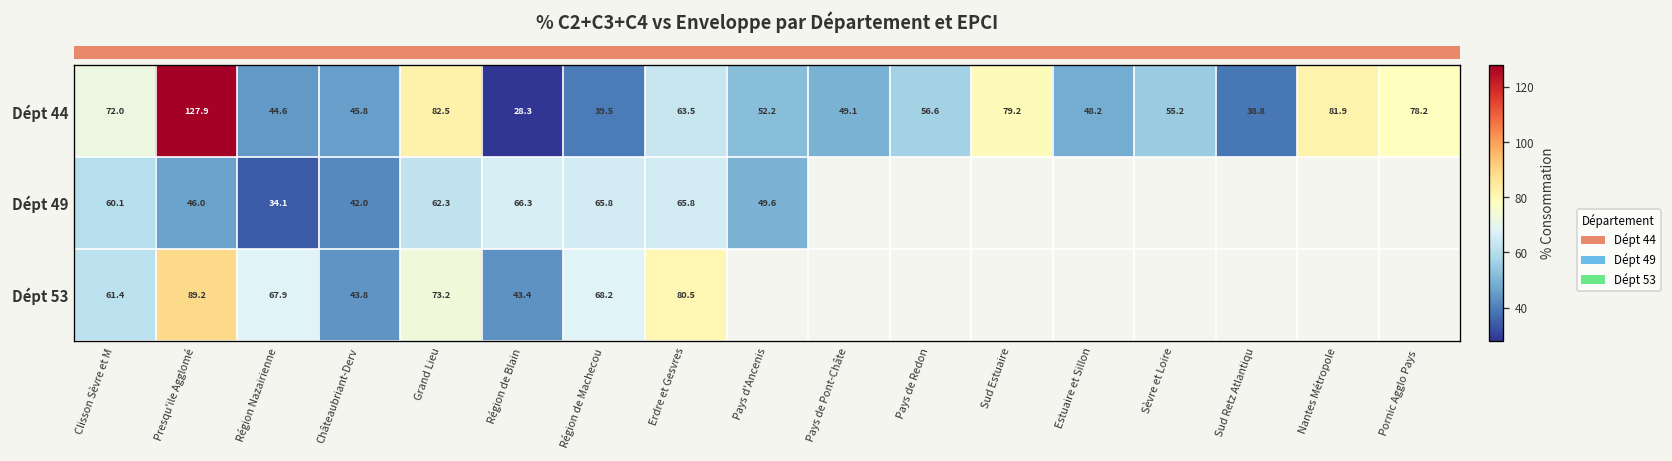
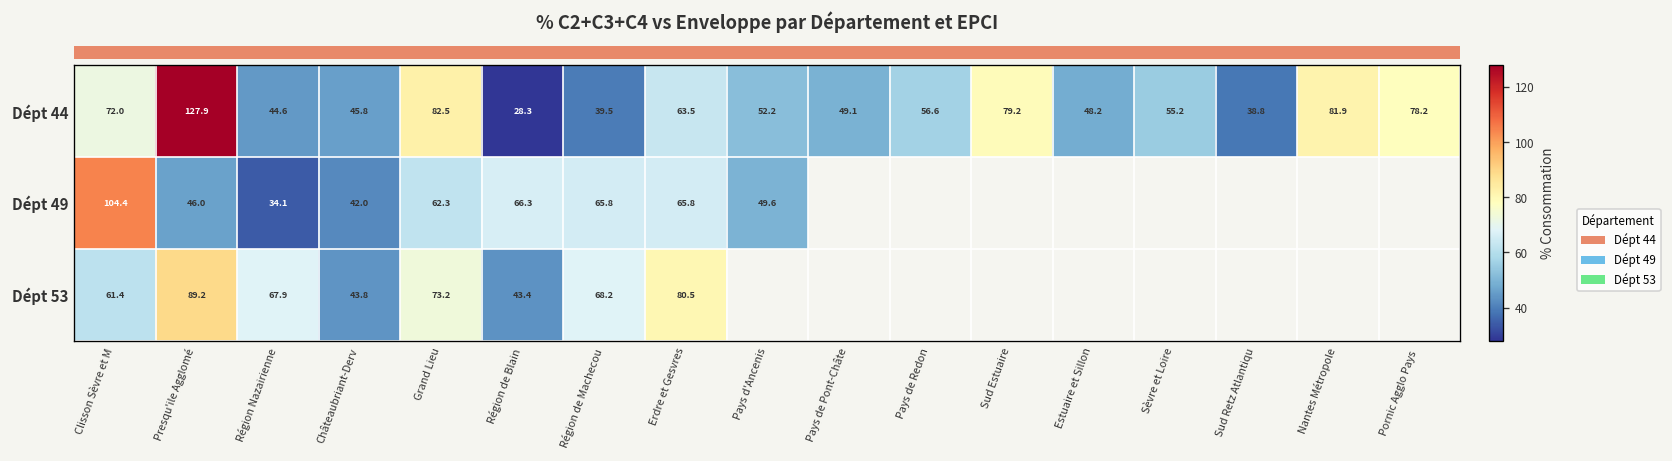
Dépt 49, Clisson Sèvre et M: 60.1 -> 104.4
